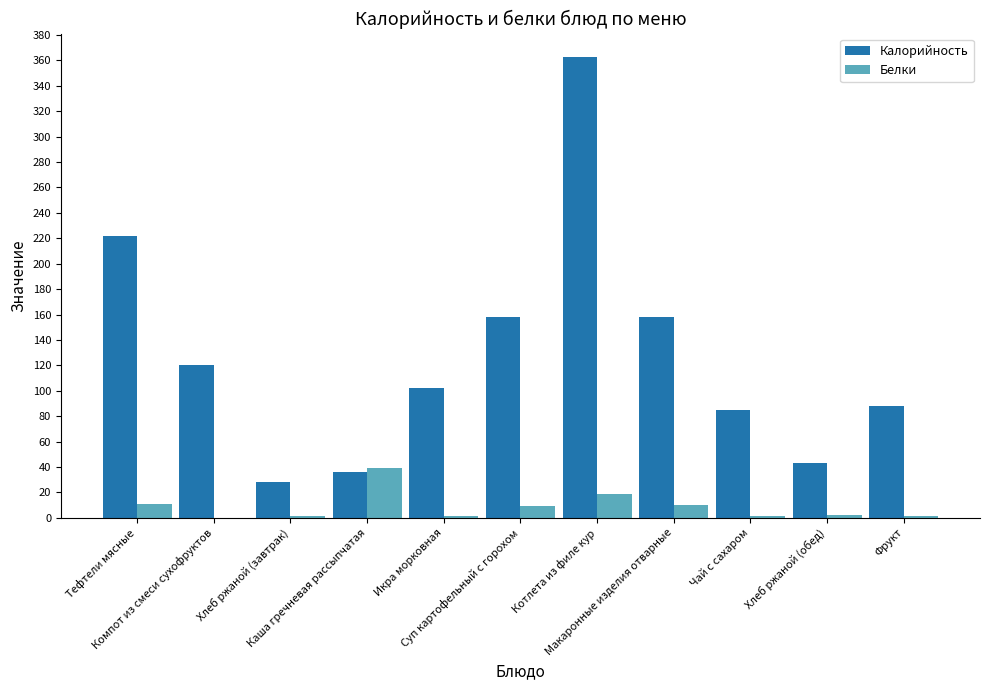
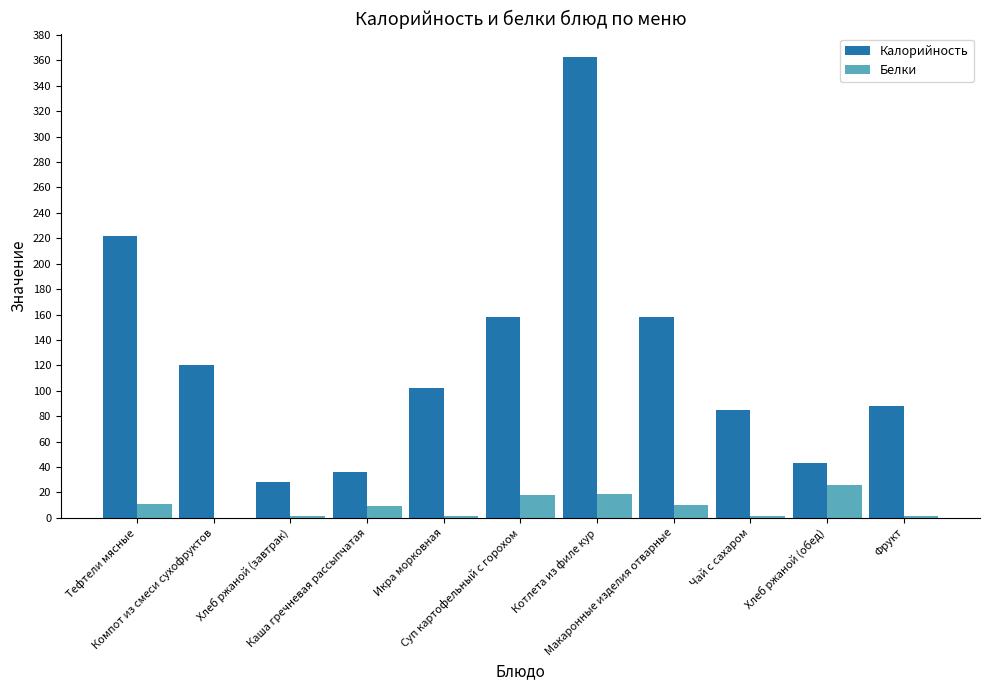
Белки, Каша гречневая рассыпчатая: 39 -> 9
Белки, Суп картофельный с горохом: 9 -> 18
Белки, Хлеб ржаной (обед): 2 -> 26
